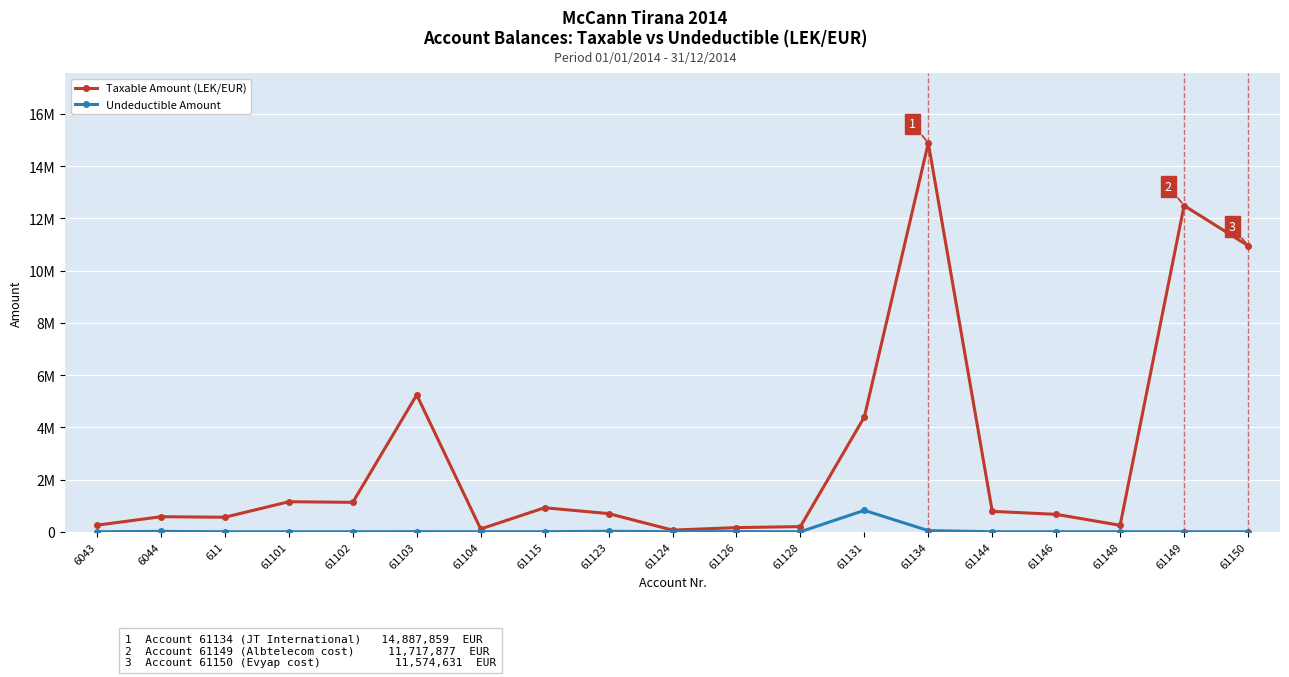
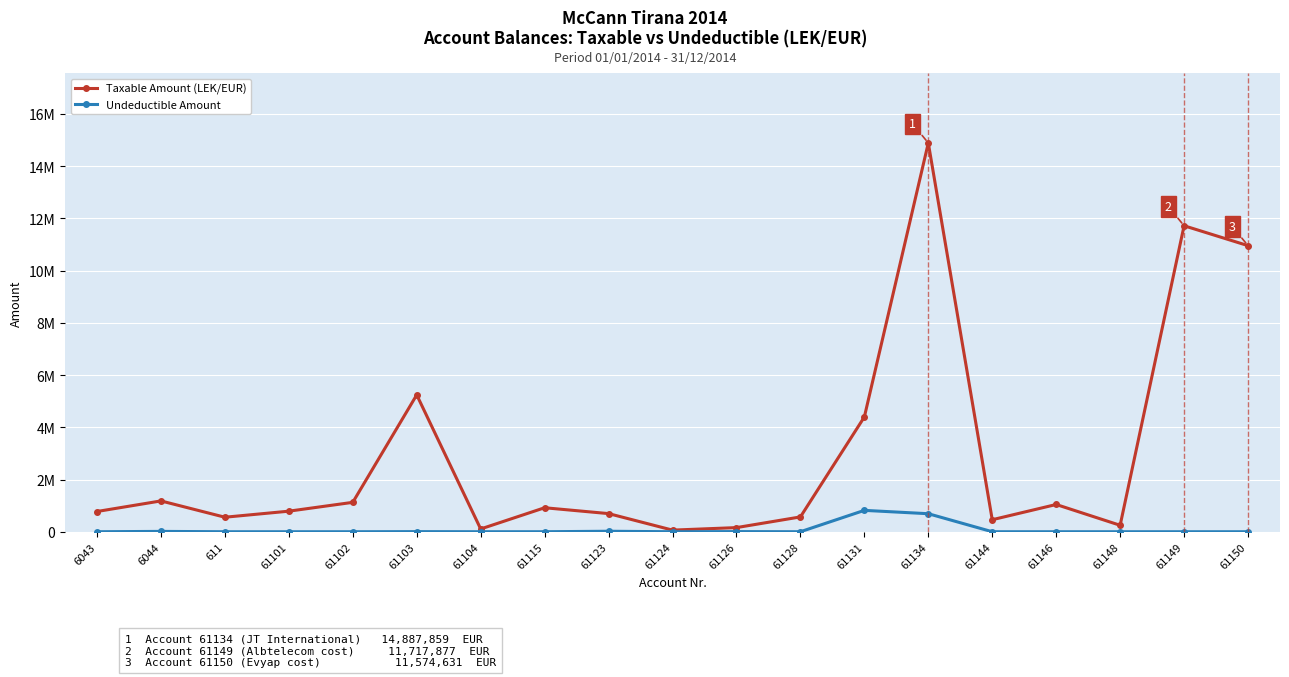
Taxable Amount (LEK/EUR), 6043: 300000 -> 800000
Taxable Amount (LEK/EUR), 6044: 600000 -> 1200000
Taxable Amount (LEK/EUR), 61101: 1100000 -> 800000
Taxable Amount (LEK/EUR), 61128: 200000 -> 600000
Undeductible Amount, 61134: 0 -> 700000
Taxable Amount (LEK/EUR), 61144: 800000 -> 500000
Taxable Amount (LEK/EUR), 61146: 700000 -> 1000000
Taxable Amount (LEK/EUR), 61149: 12500000 -> 11700000
